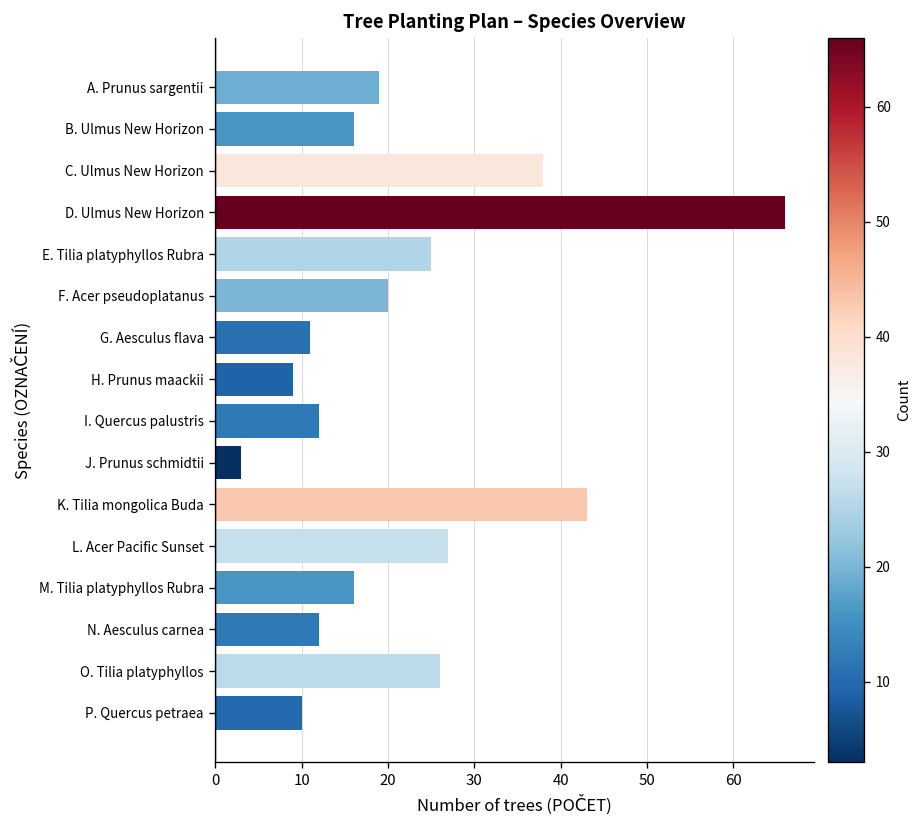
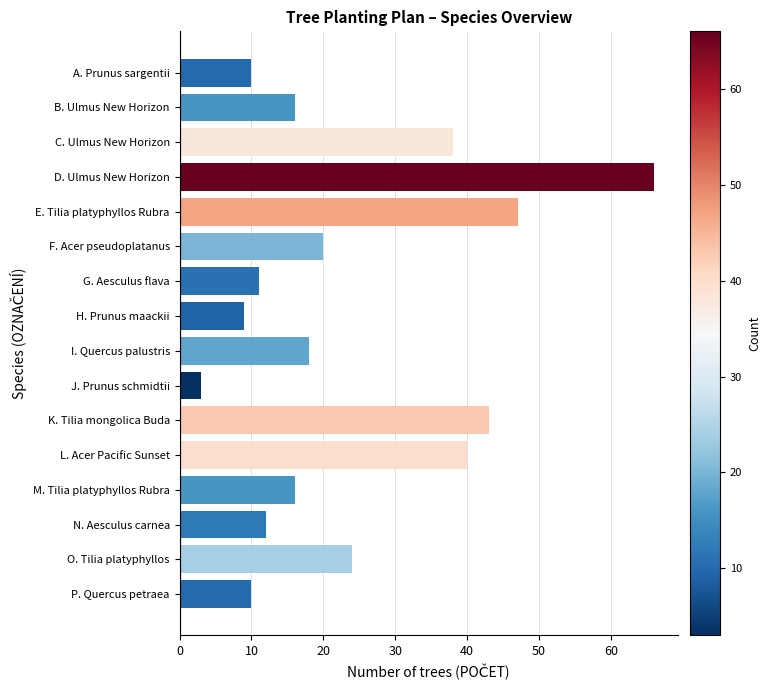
A. Prunus sargentii: 19 -> 10
E. Tilia platyphyllos Rubra: 25 -> 47
I. Quercus palustris: 12 -> 18
L. Acer Pacific Sunset: 27 -> 40
O. Tilia platyphyllos: 26 -> 24
